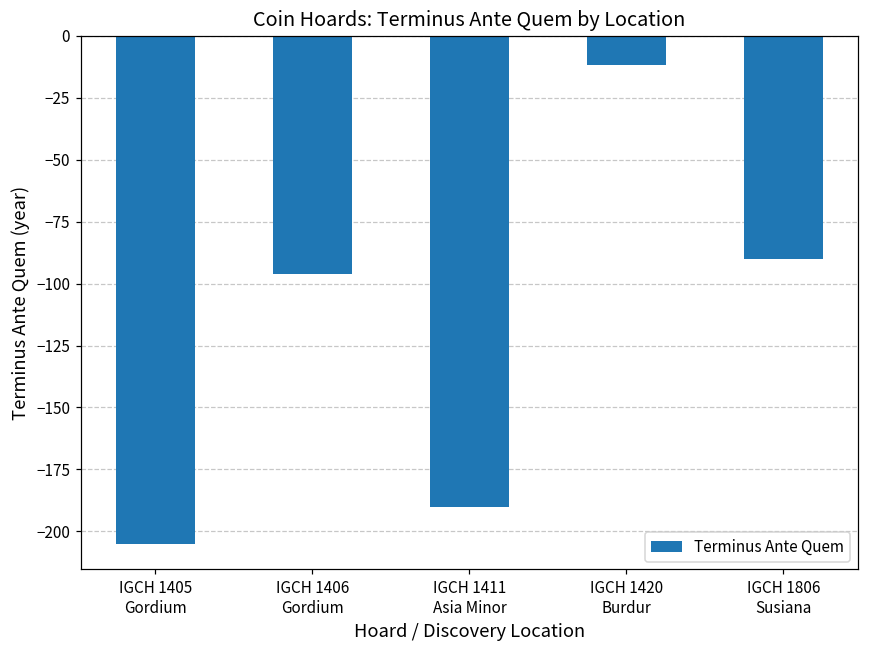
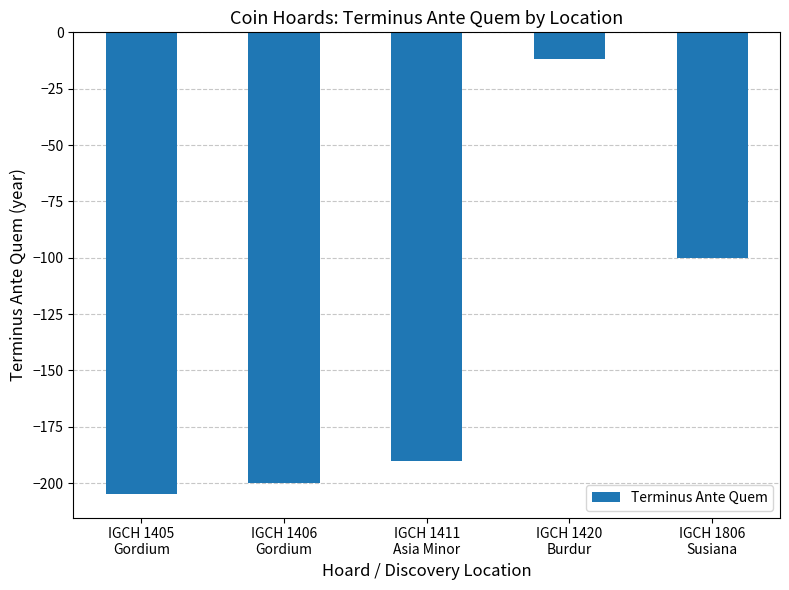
IGCH 1406 Gordium: -96 -> -200
IGCH 1806 Susiana: -90 -> -100
